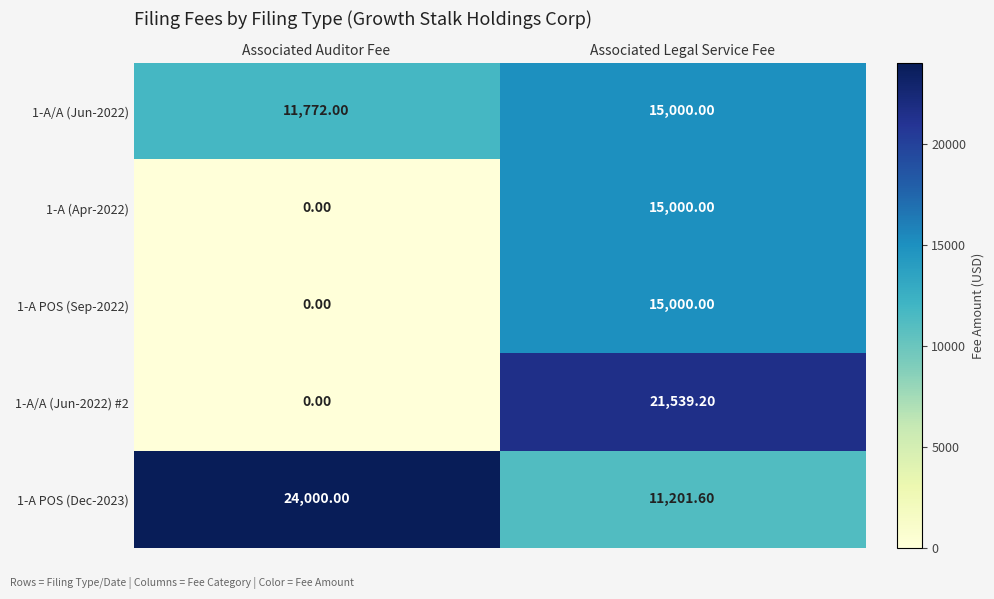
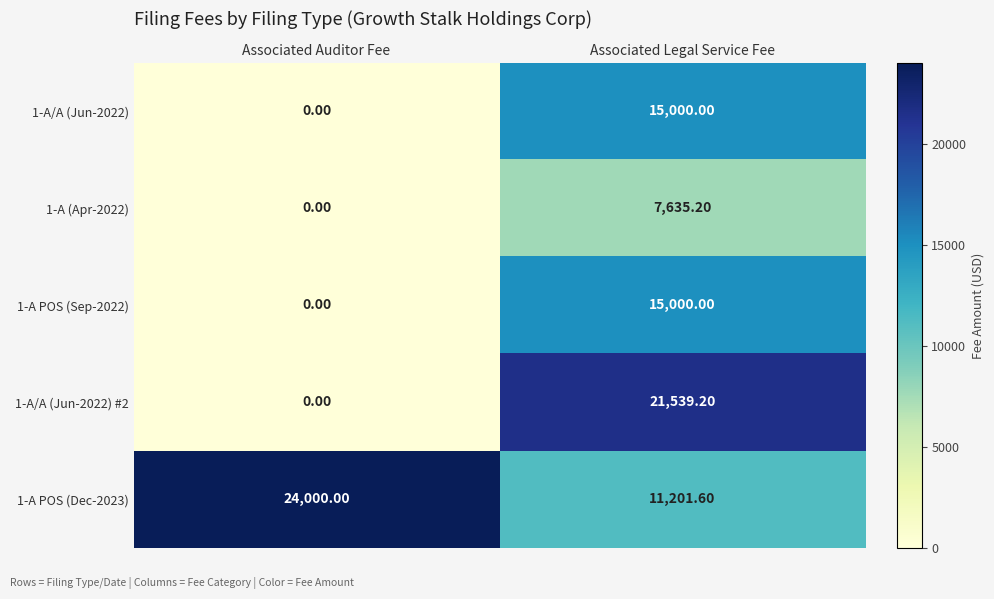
1-A/A (Jun-2022), Associated Auditor Fee: 11,772.00 -> 0.00
1-A (Apr-2022), Associated Legal Service Fee: 15,000.00 -> 7,635.20
